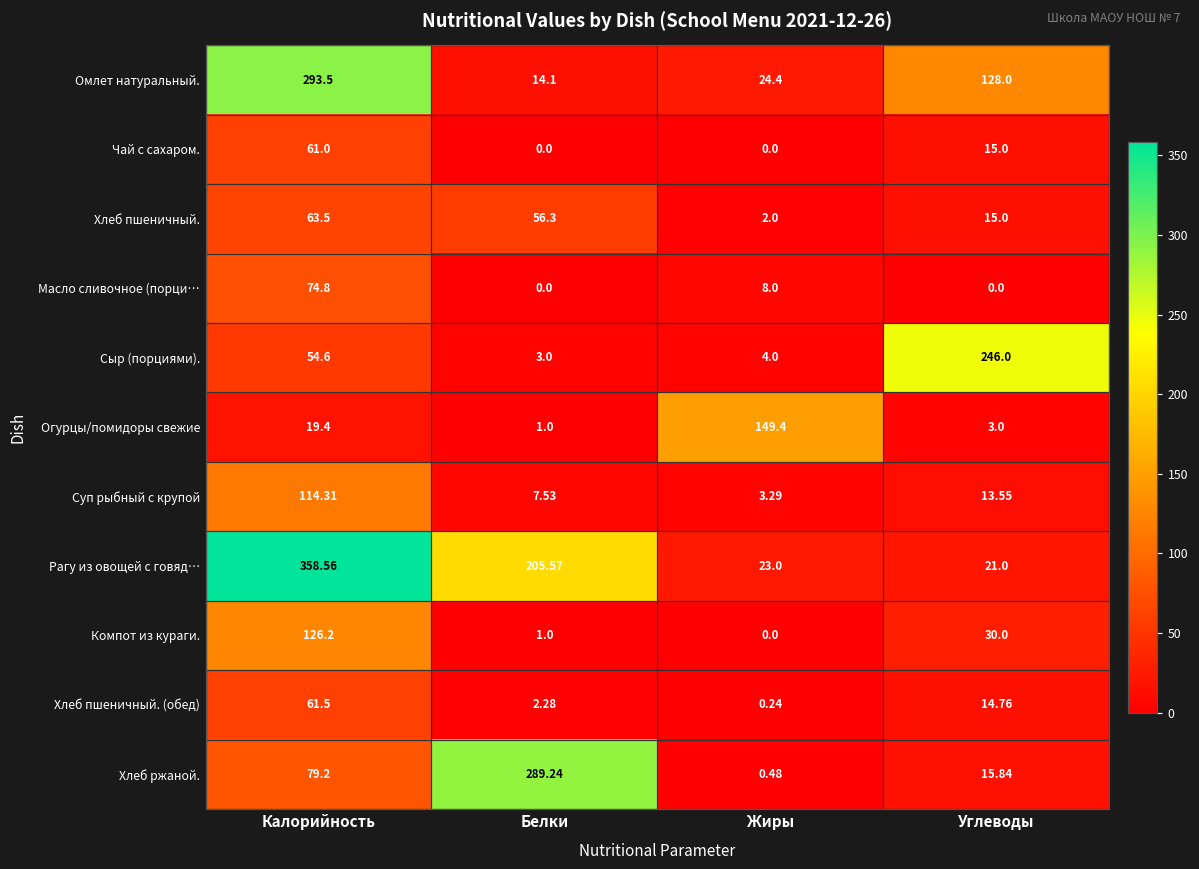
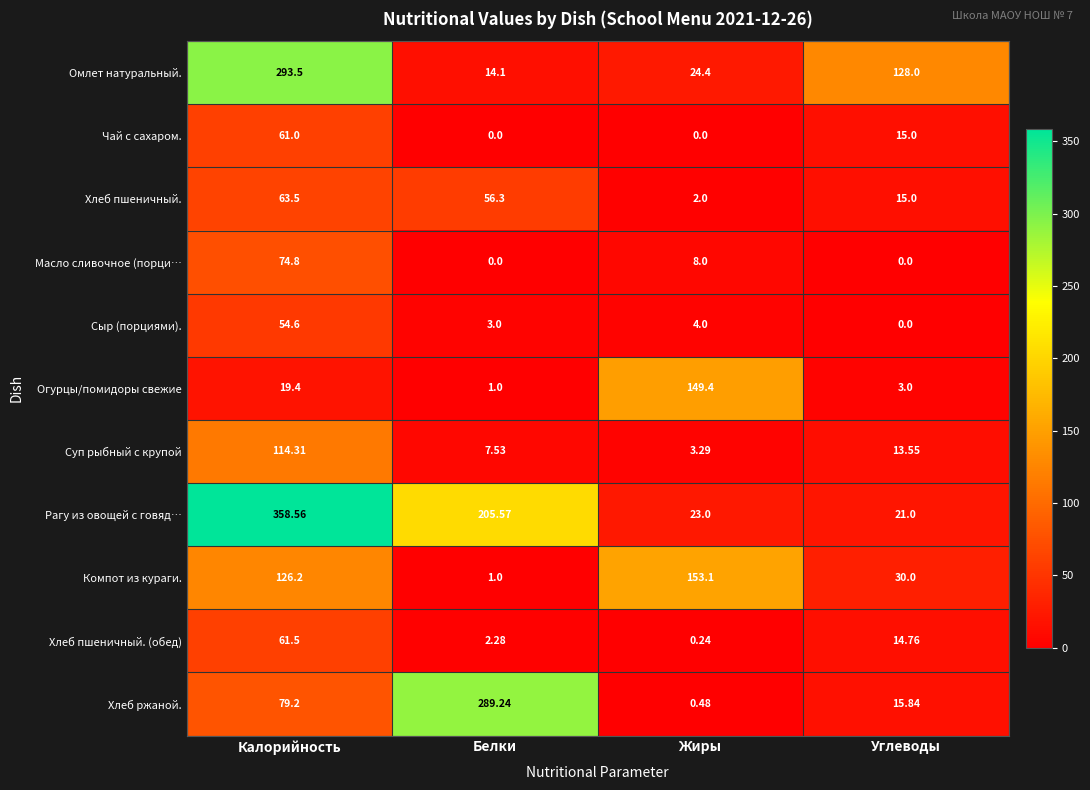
Сыр (порциями)., Углеводы: 246.0 -> 0.0
Компот из кураги., Жиры: 0.0 -> 153.1
